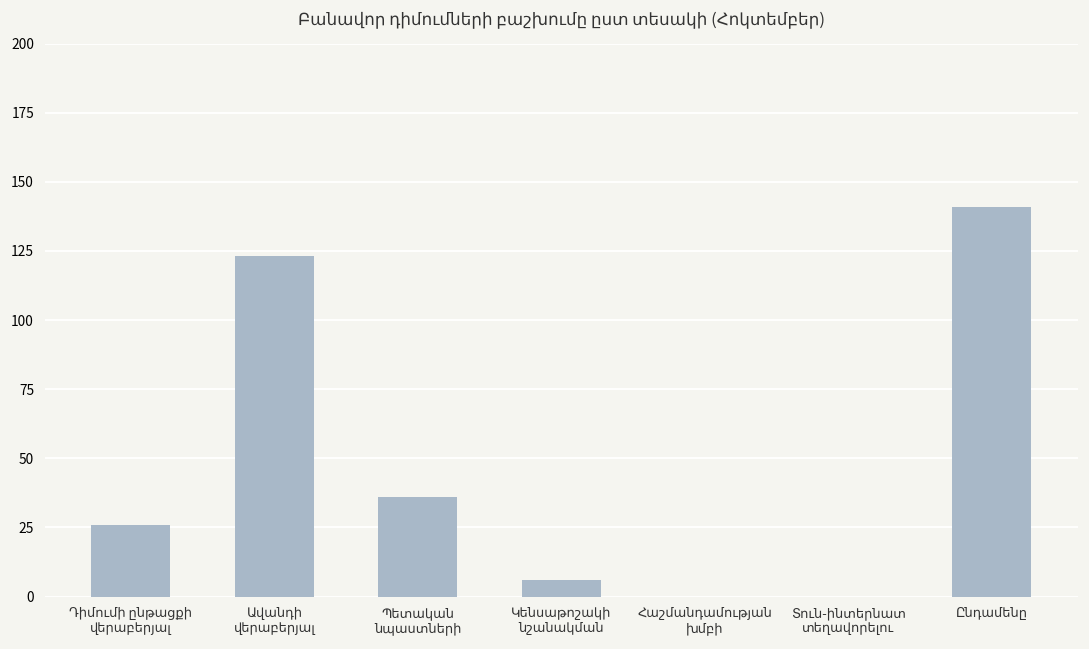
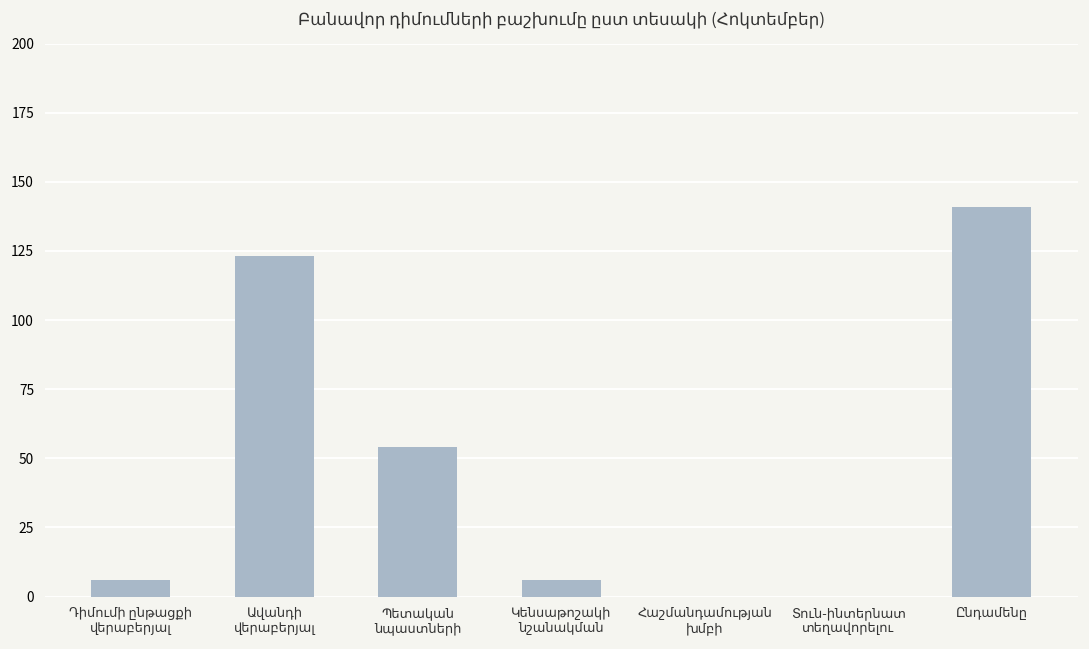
Դիմումի ընթացքի վերաբերյալ: 26 -> 6
Պետական նպաստների: 36 -> 54
